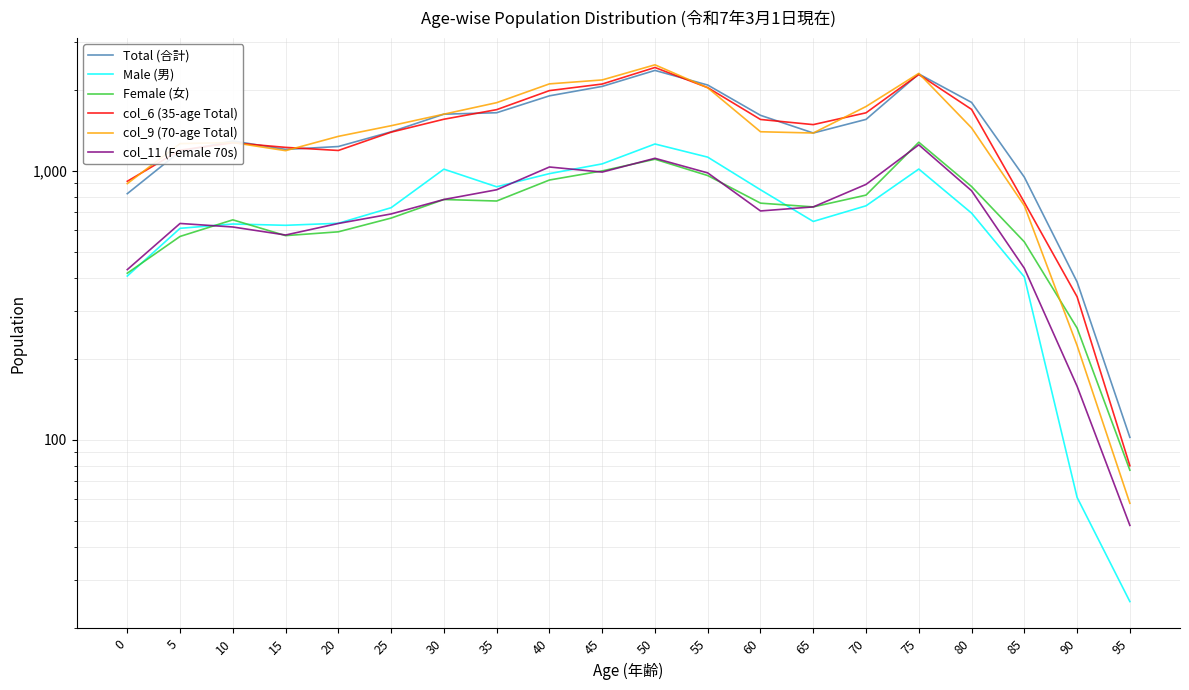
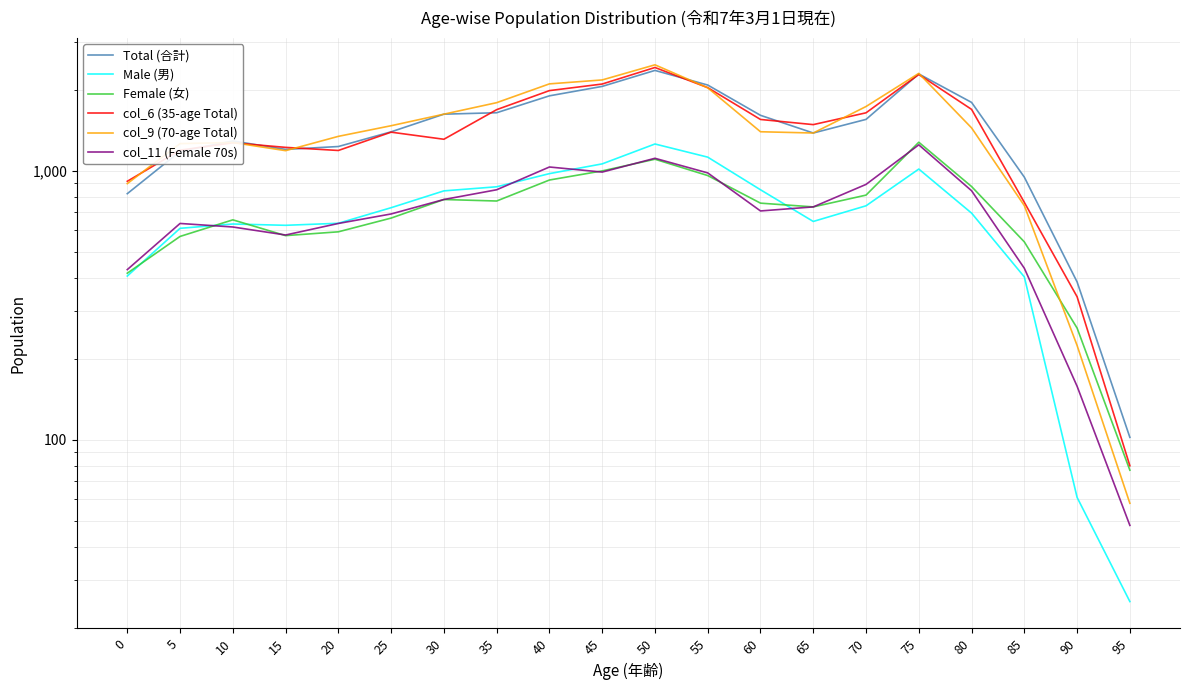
Male (男), 30: 1,010 -> 840
col_6 (35-age Total), 30: 1,600 -> 1,300
